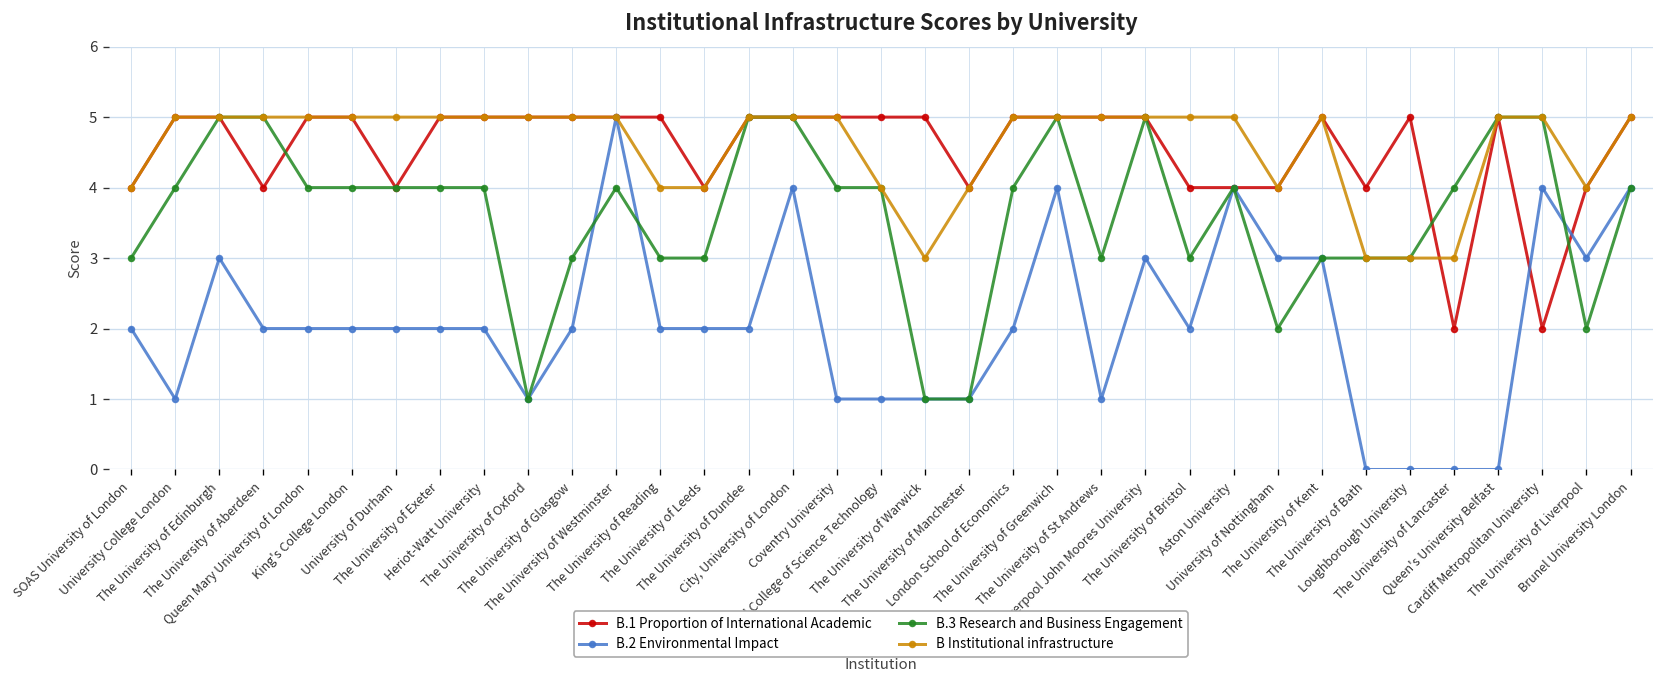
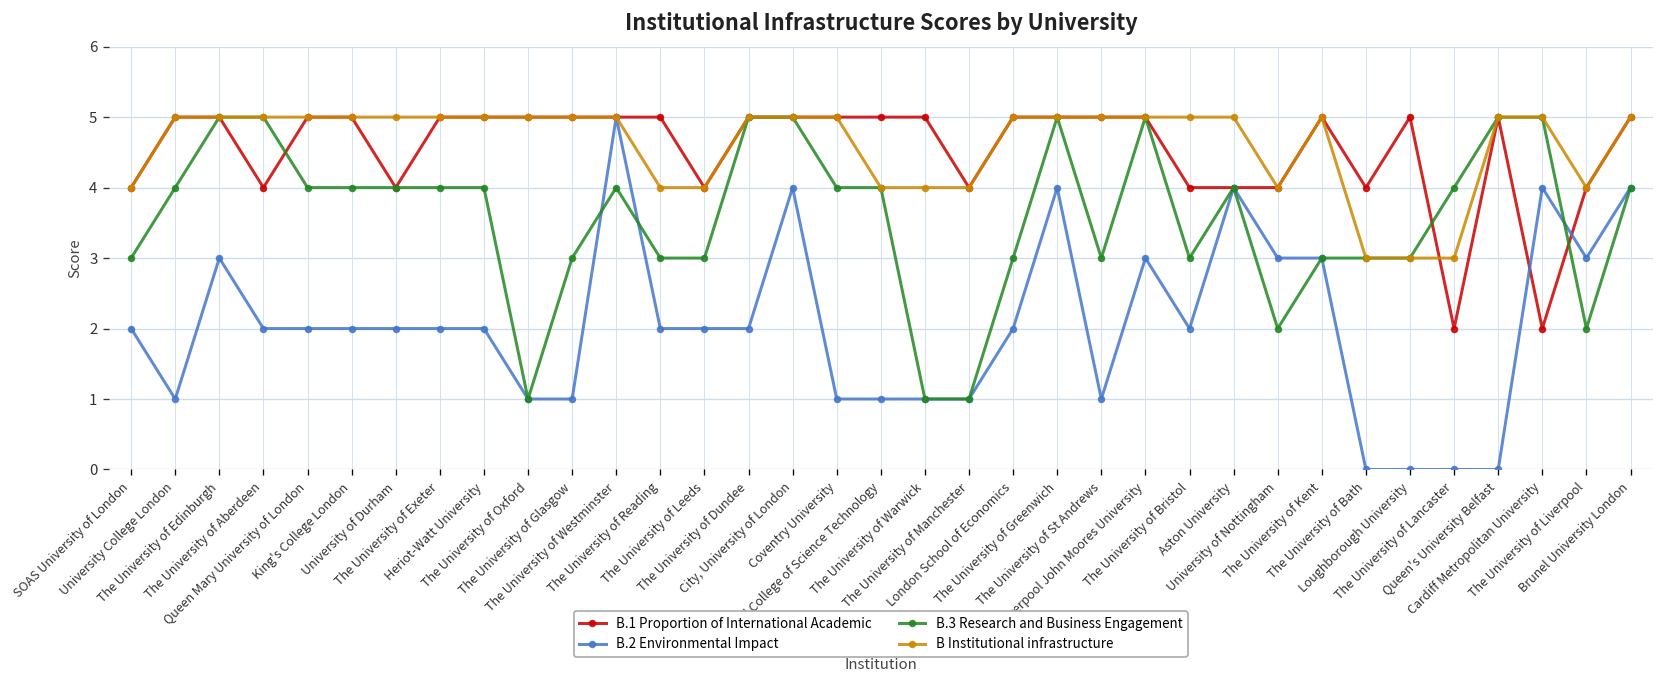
B.2 Environmental Impact, The University of Glasgow: 2 -> 1
B Institutional infrastructure, The University of Warwick: 3 -> 4
B.3 Research and Business Engagement, London School of Economics: 4 -> 3
